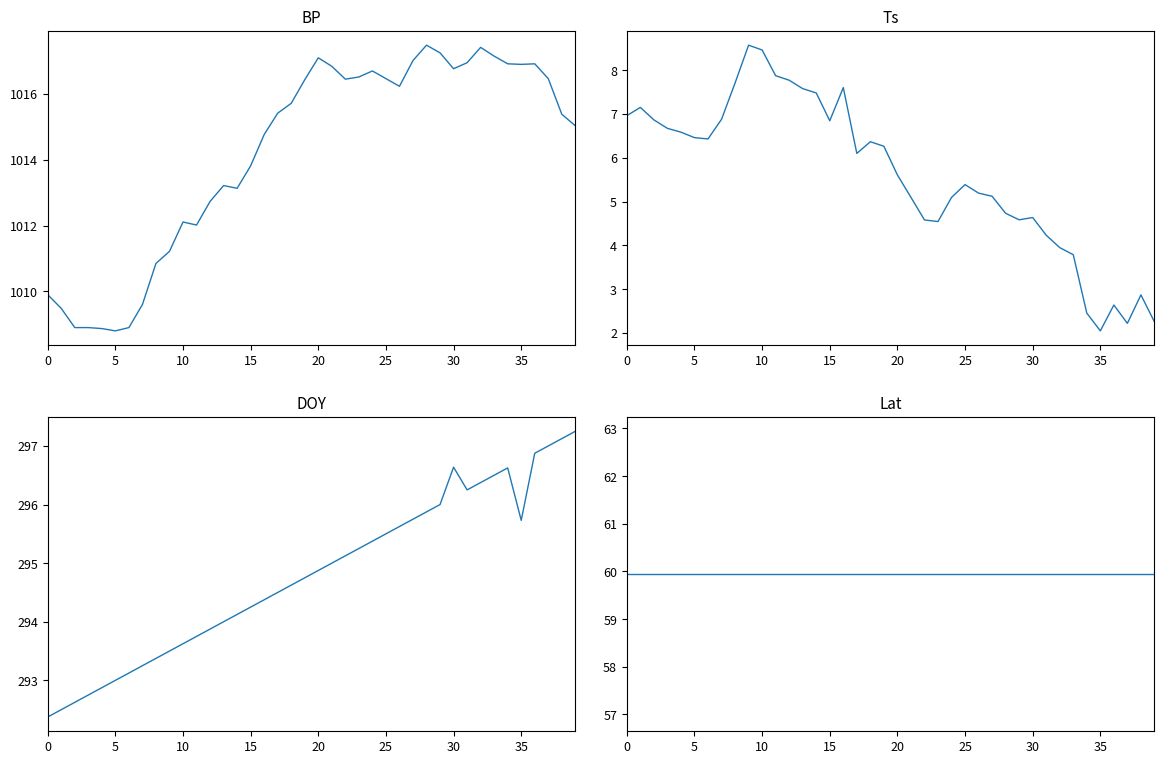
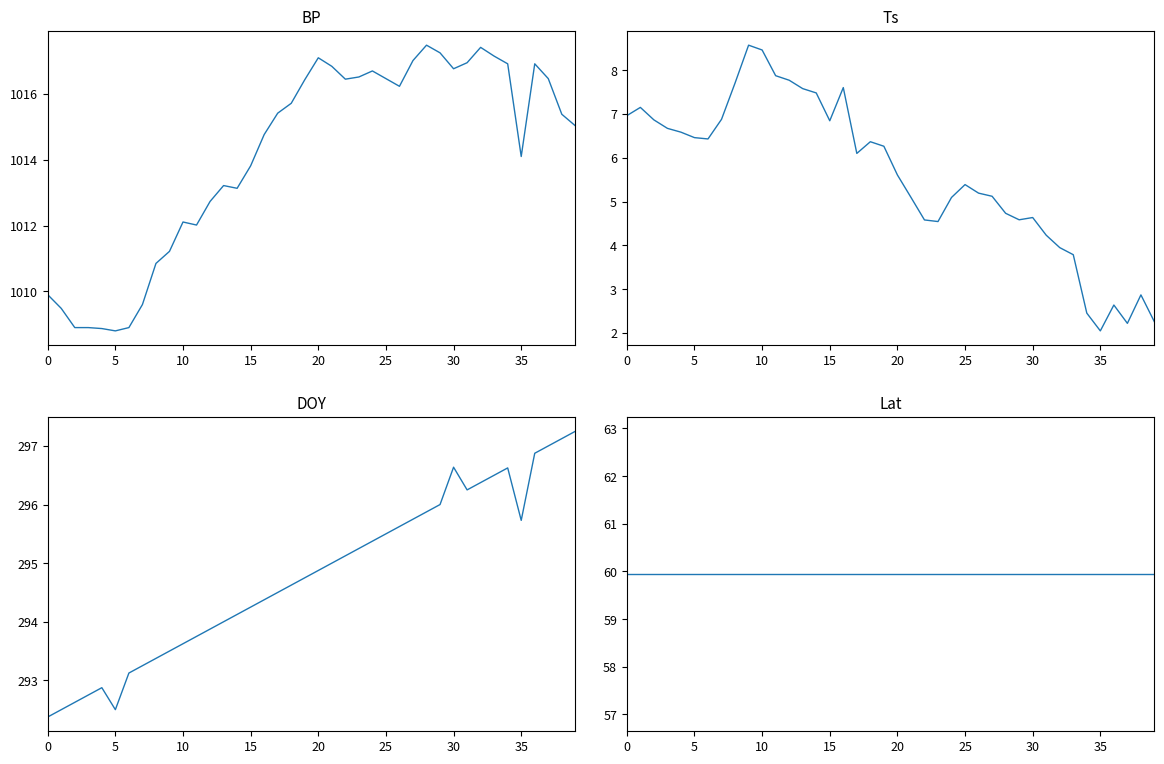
BP, 35: 1016.9 -> 1014.1
DOY, 5: 293.0 -> 292.5
